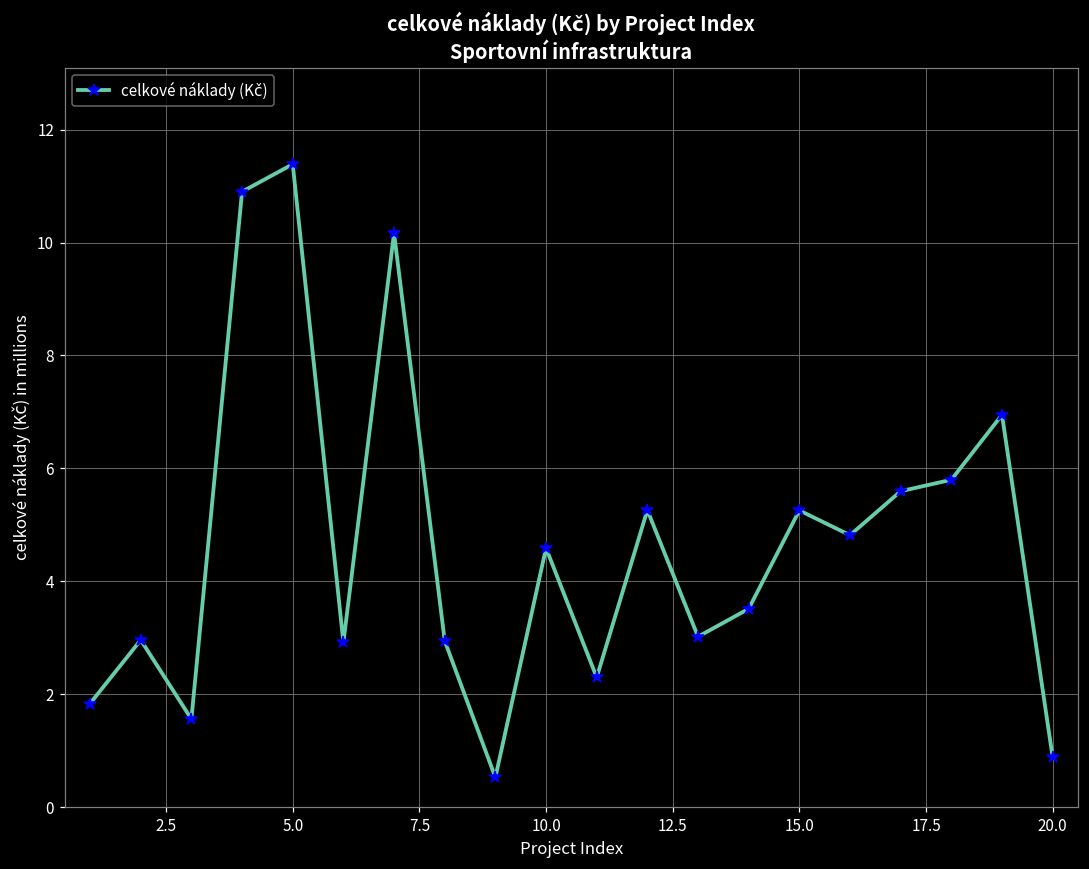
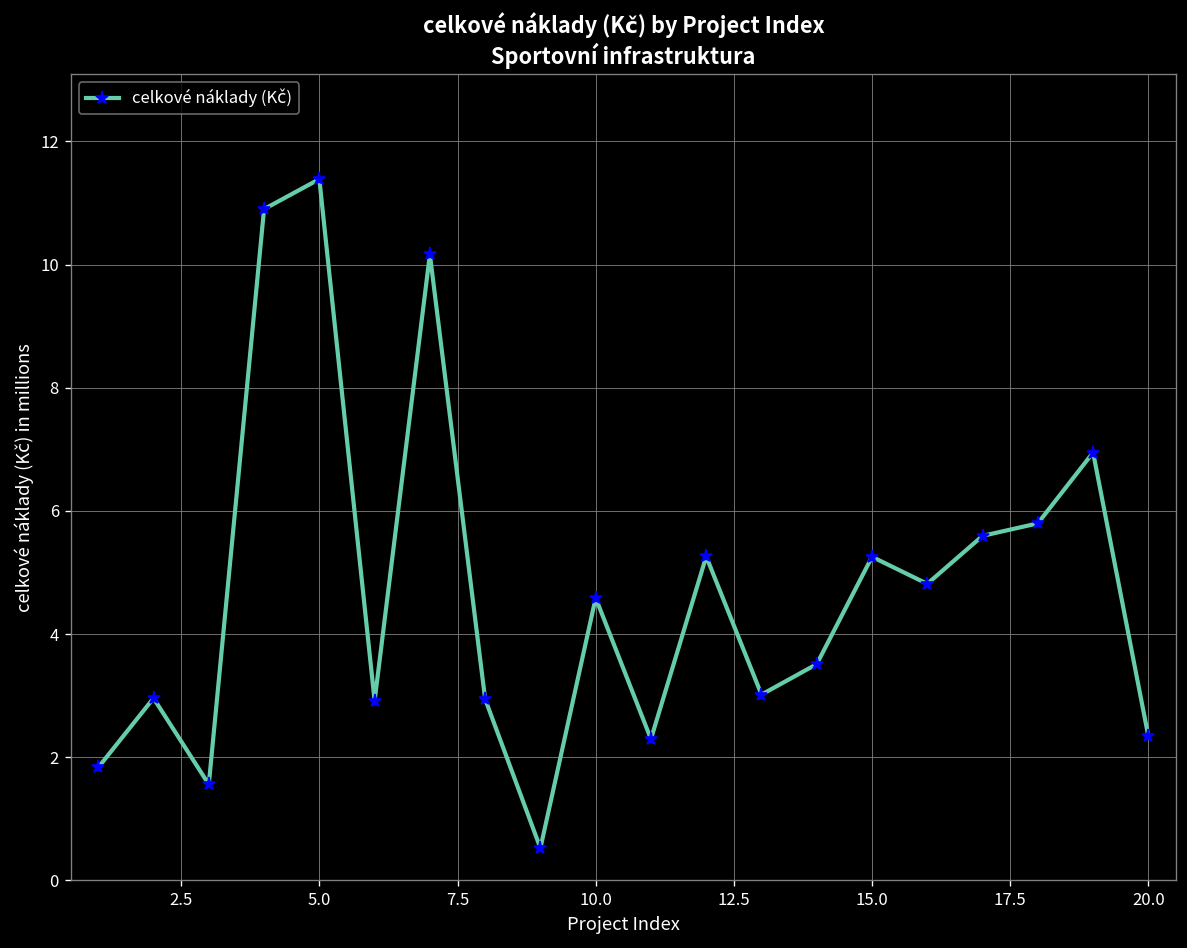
20.0: 0.9 -> 2.3
